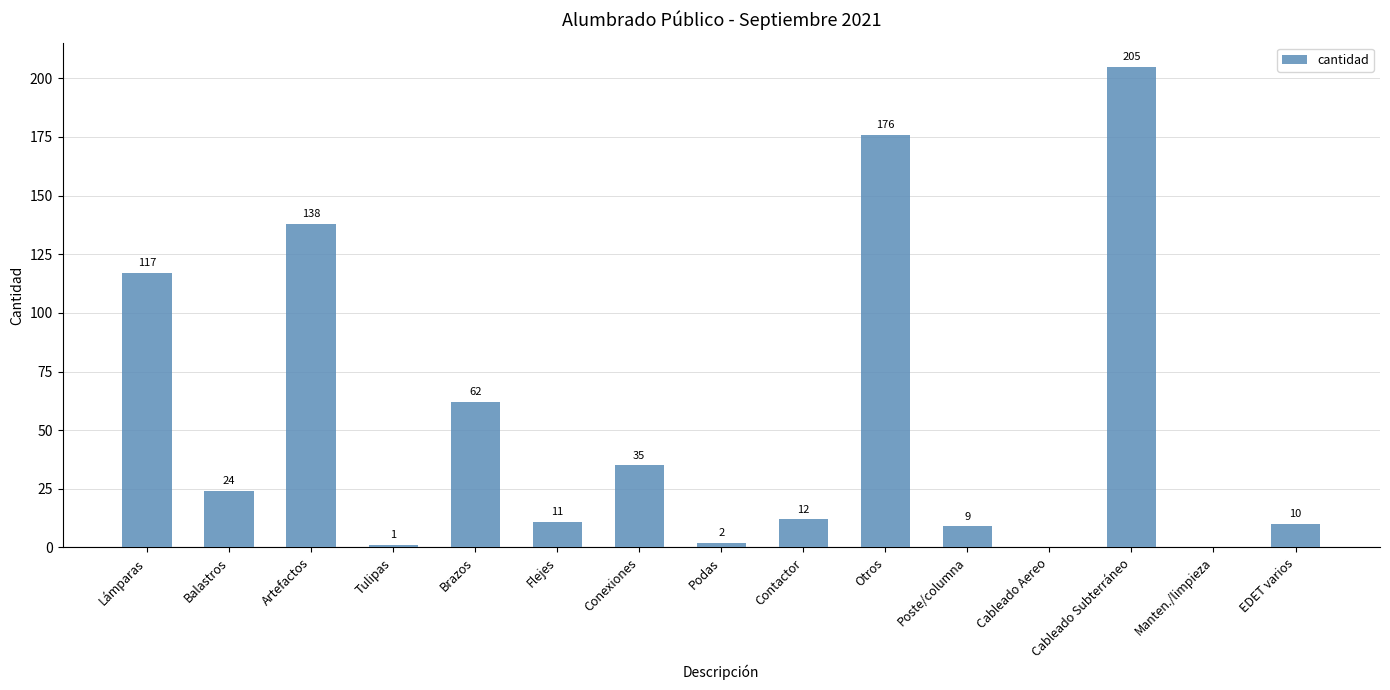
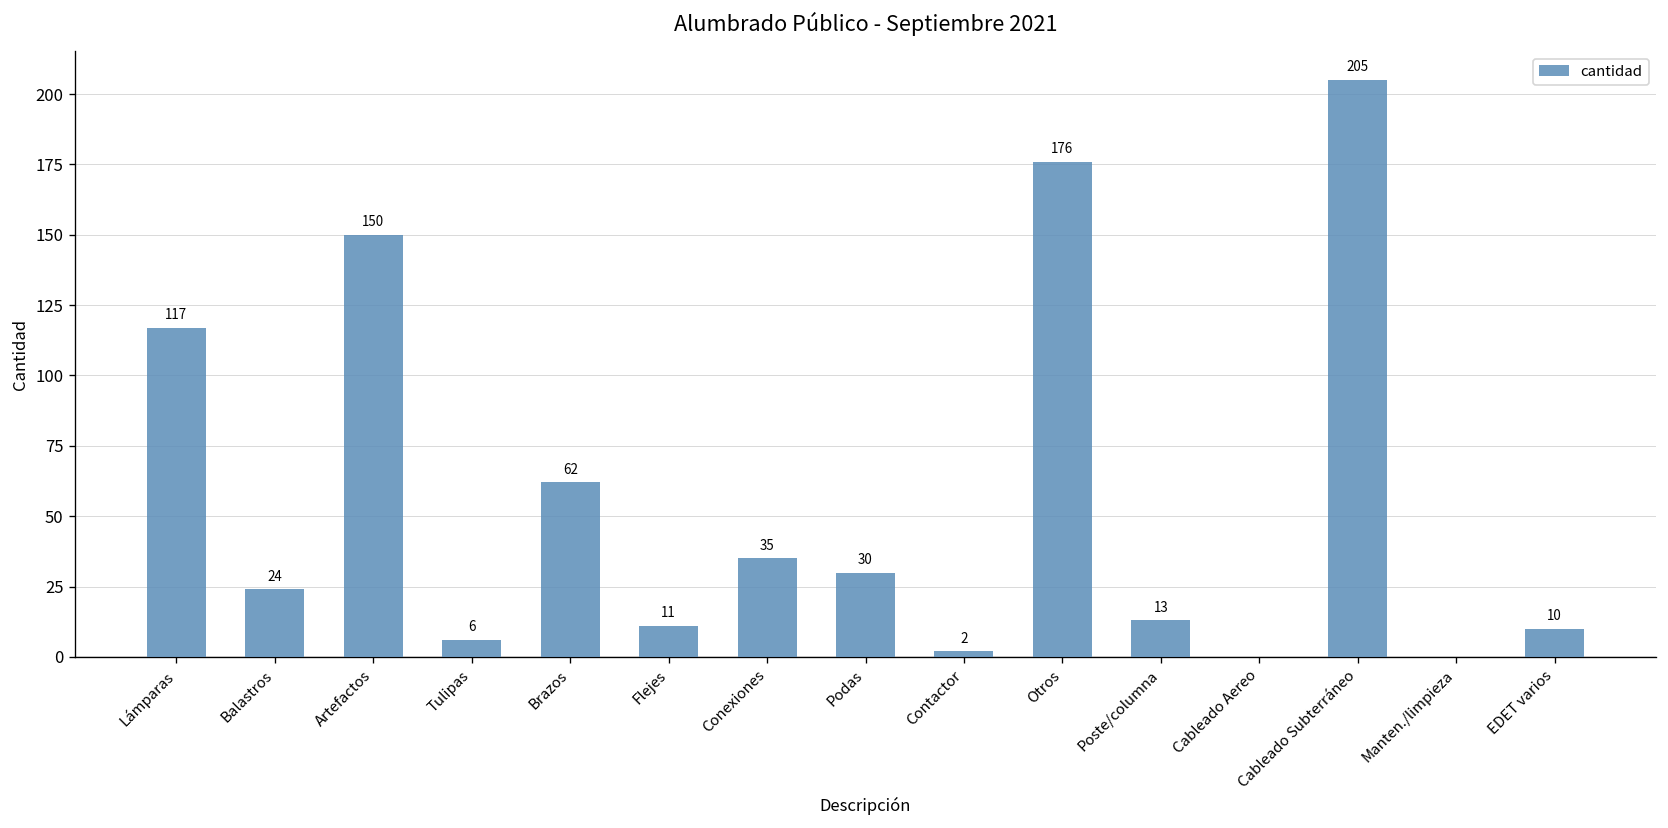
Artefactos: 138 -> 150
Tulipas: 1 -> 6
Podas: 2 -> 30
Contactor: 12 -> 2
Poste/columna: 9 -> 13
